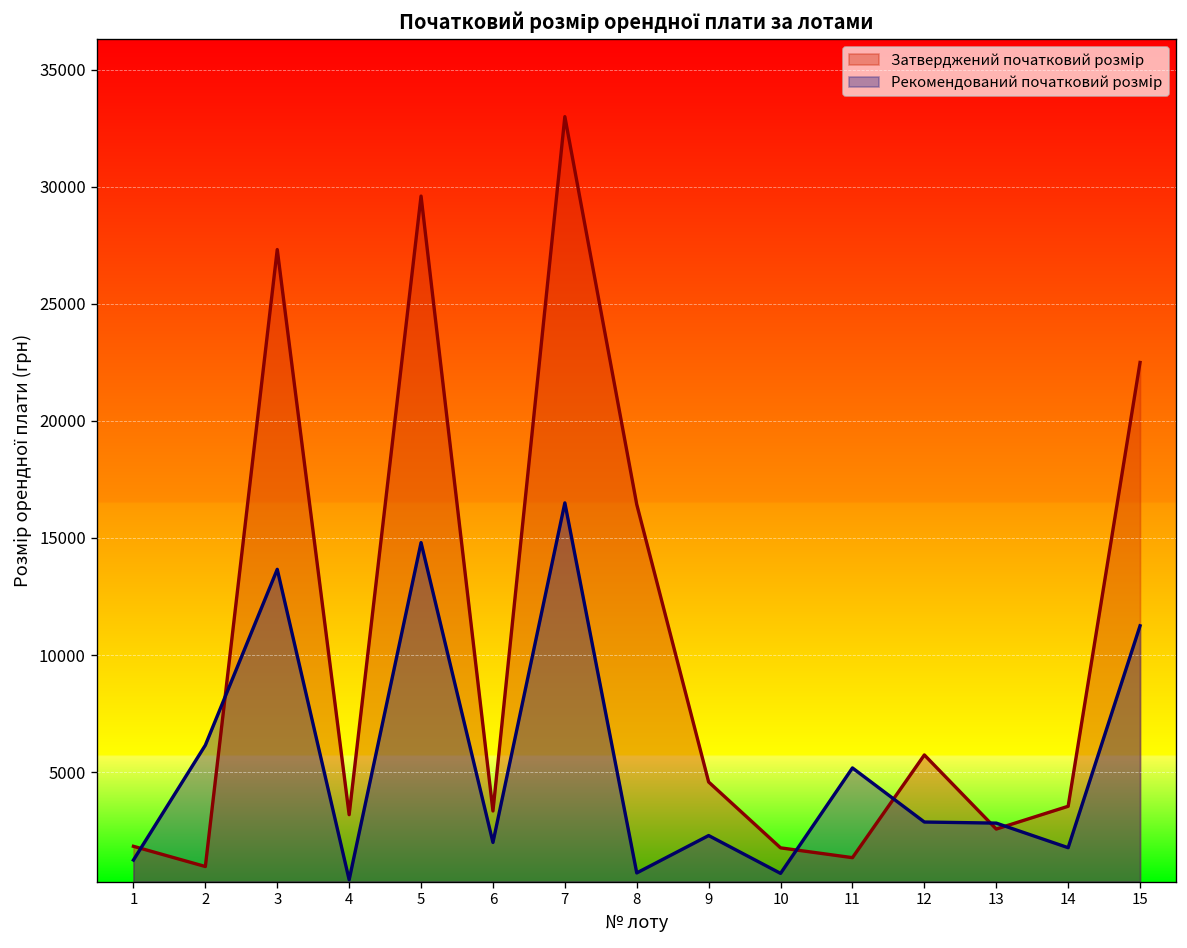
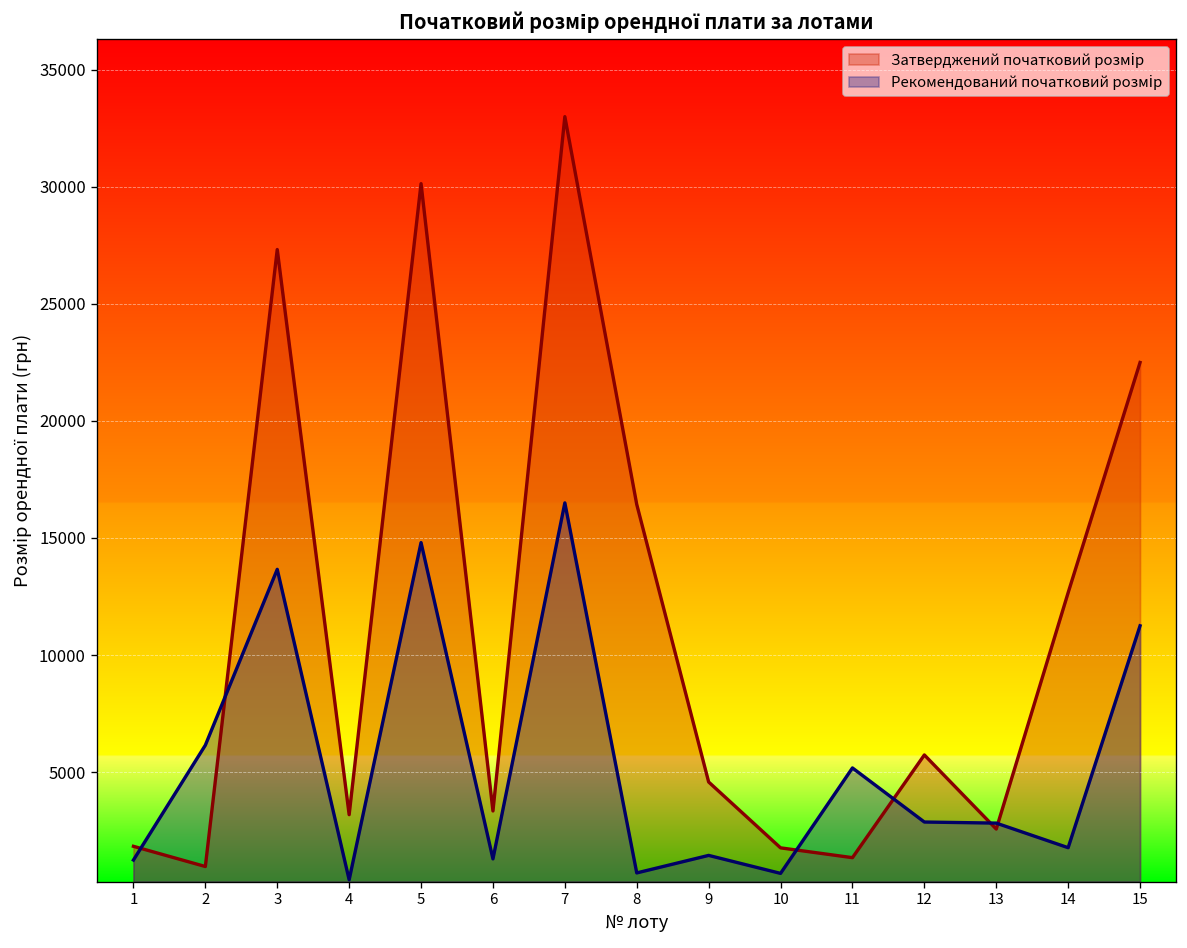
Затверджений початковий розмір, 5: 29600 -> 30100
Рекомендований початковий розмір, 6: 2000 -> 1300
Рекомендований початковий розмір, 9: 2300 -> 1400
Затверджений початковий розмір, 14: 3500 -> 12700
